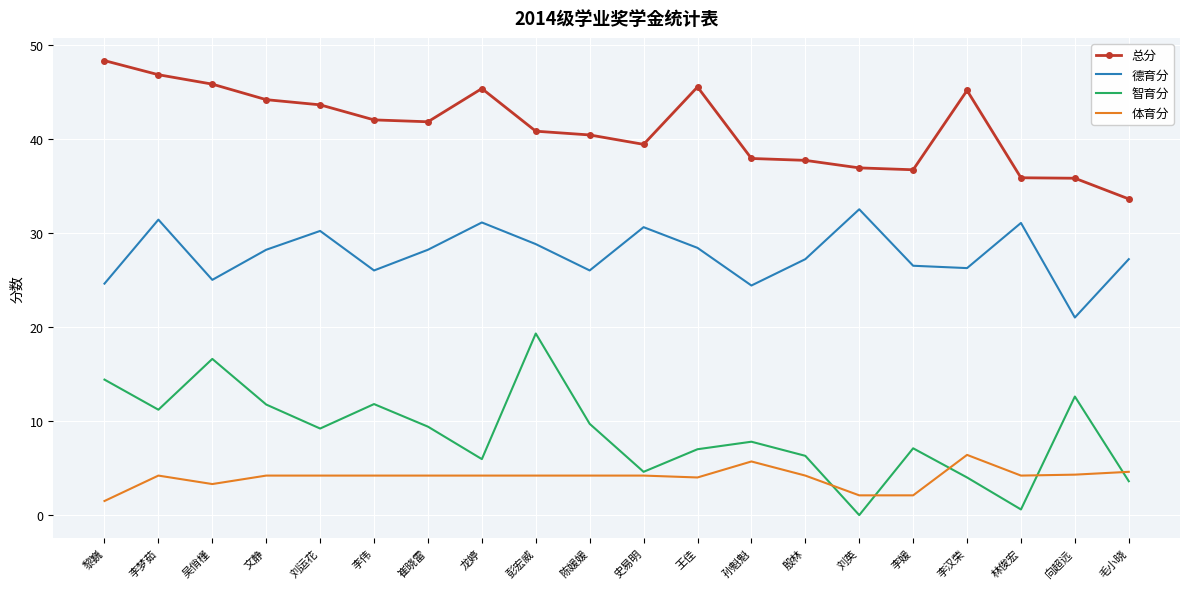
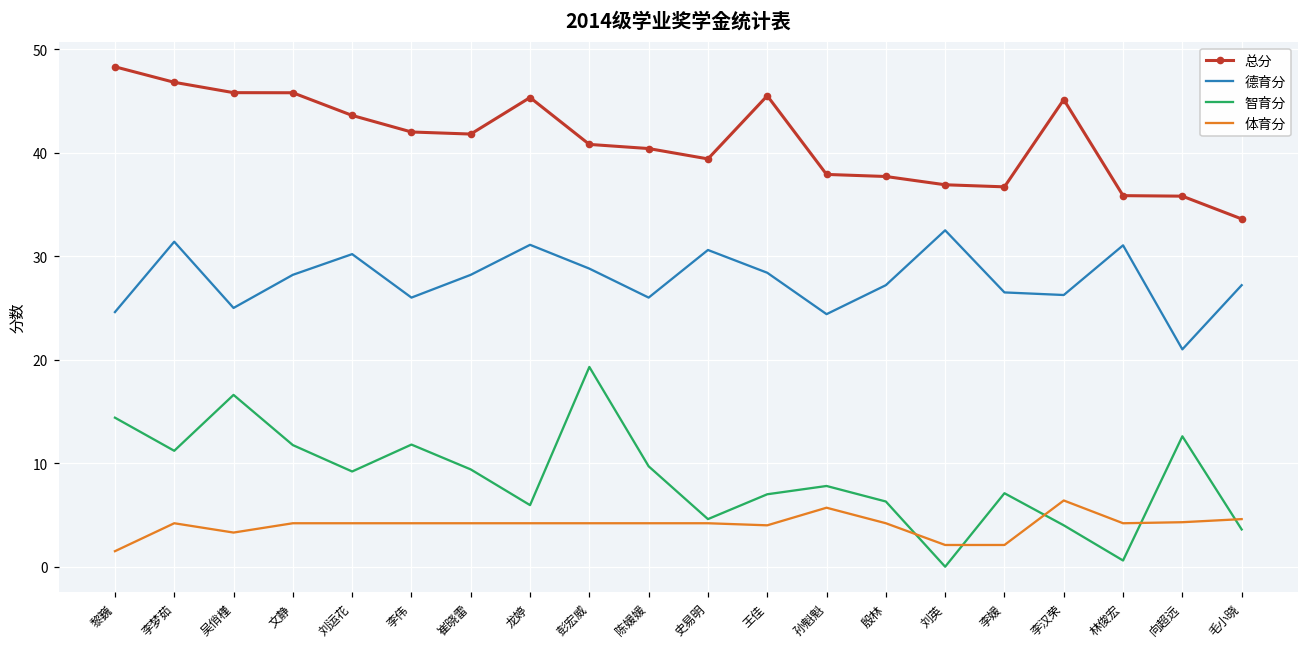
总分, 文静: 44 -> 46
